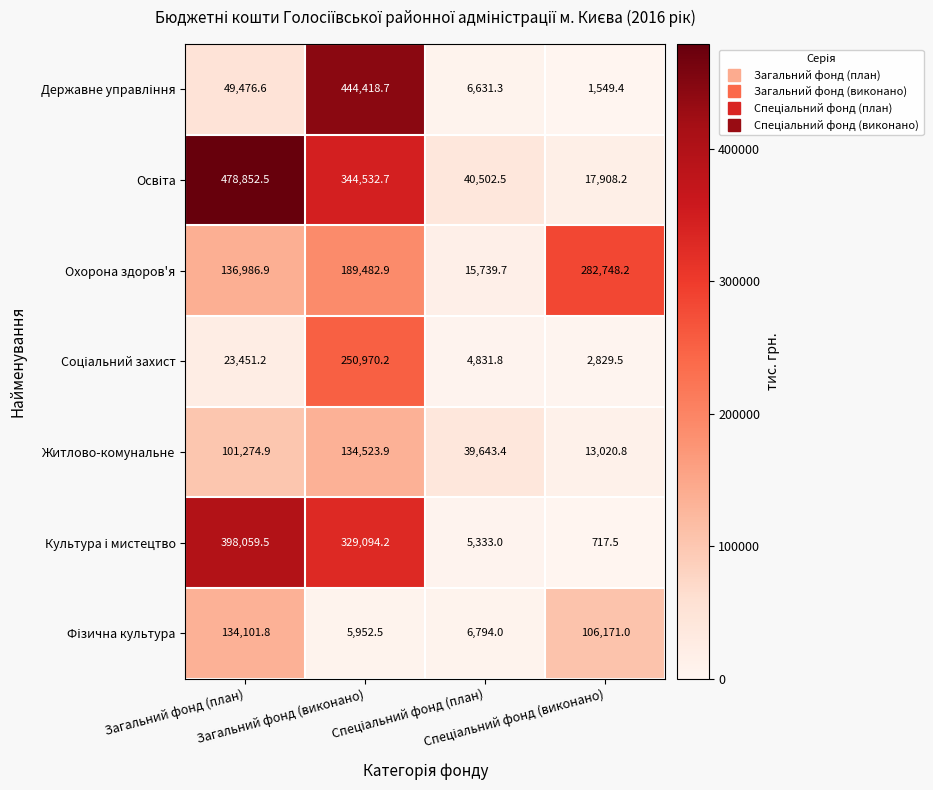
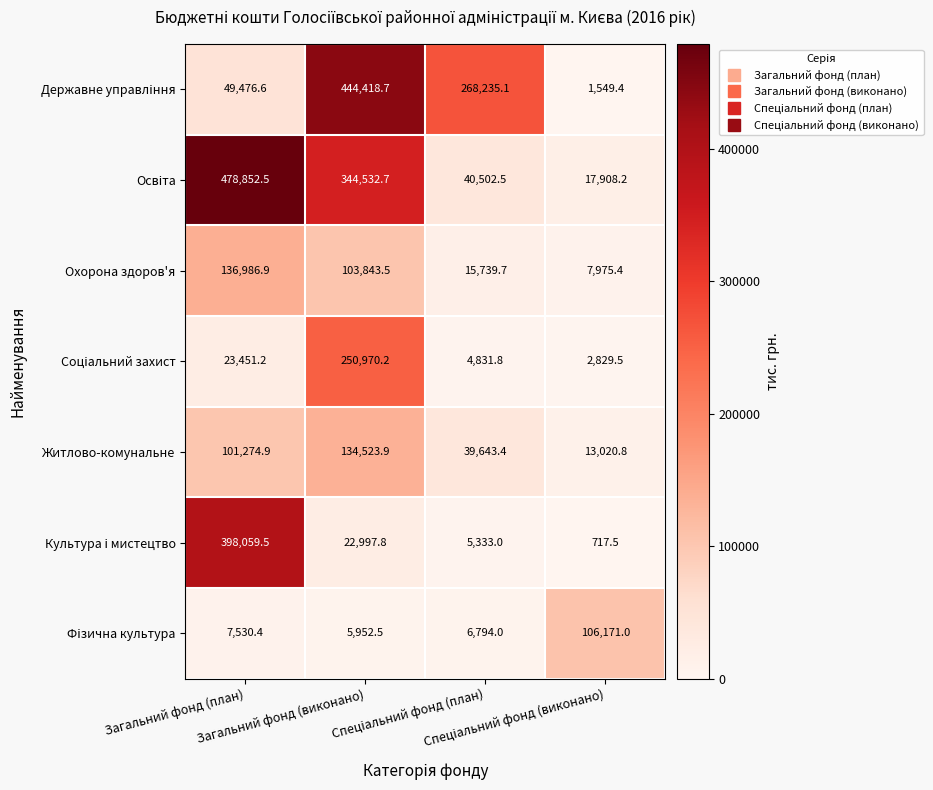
Державне управління, Спеціальний фонд (план): 6,631.3 -> 268,235.1
Охорона здоров'я, Загальний фонд (виконано): 189,482.9 -> 103,843.5
Охорона здоров'я, Спеціальний фонд (виконано): 282,748.2 -> 7,975.4
Культура і мистецтво, Загальний фонд (виконано): 329,094.2 -> 22,997.8
Фізична культура, Загальний фонд (план): 134,101.8 -> 7,530.4
